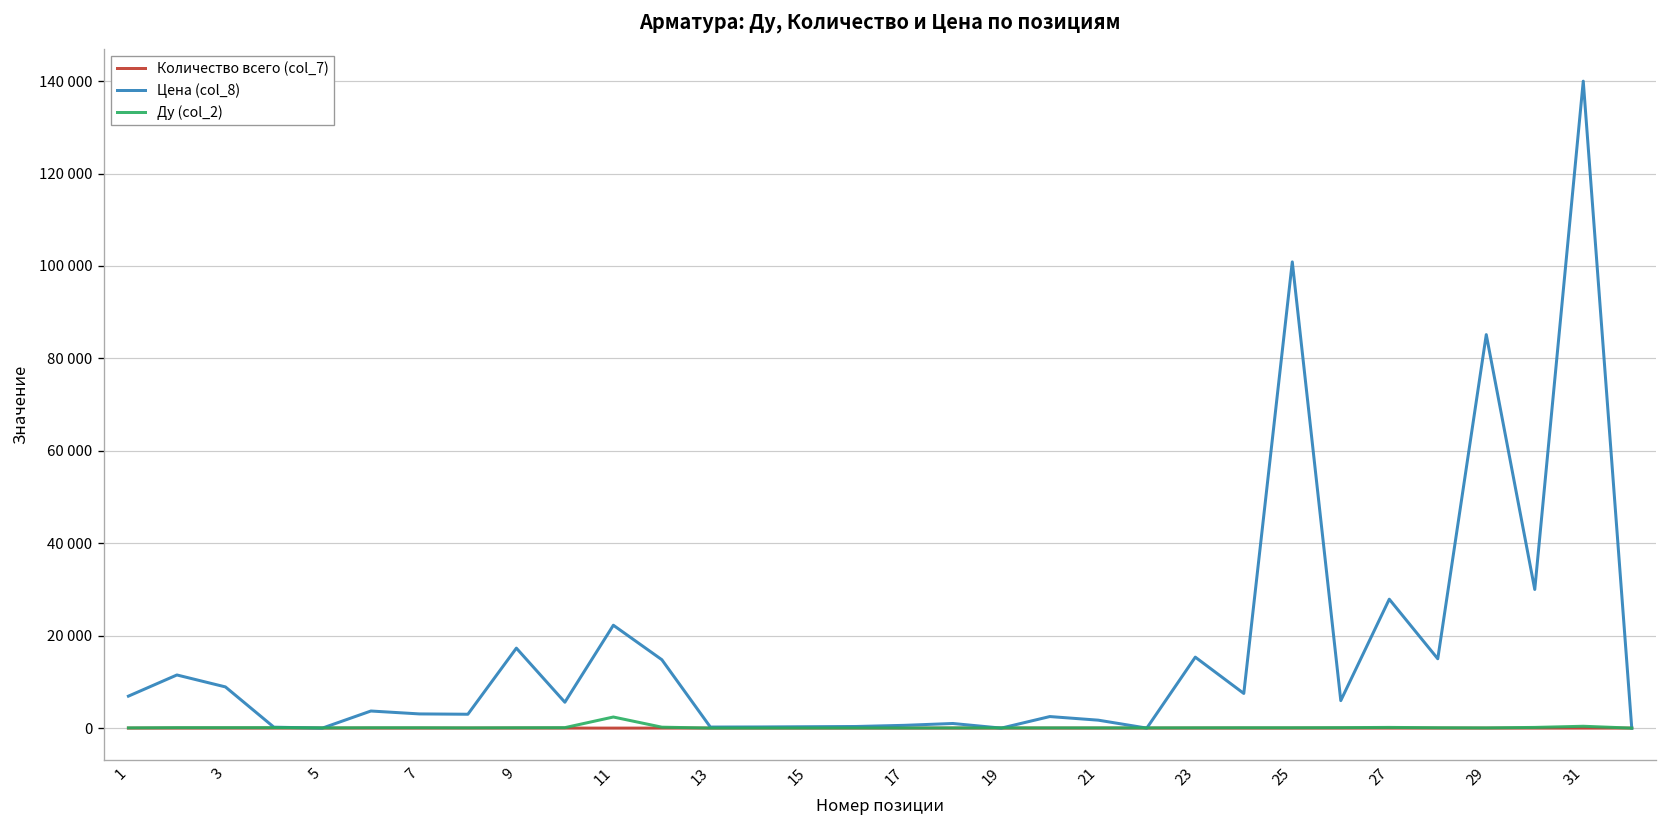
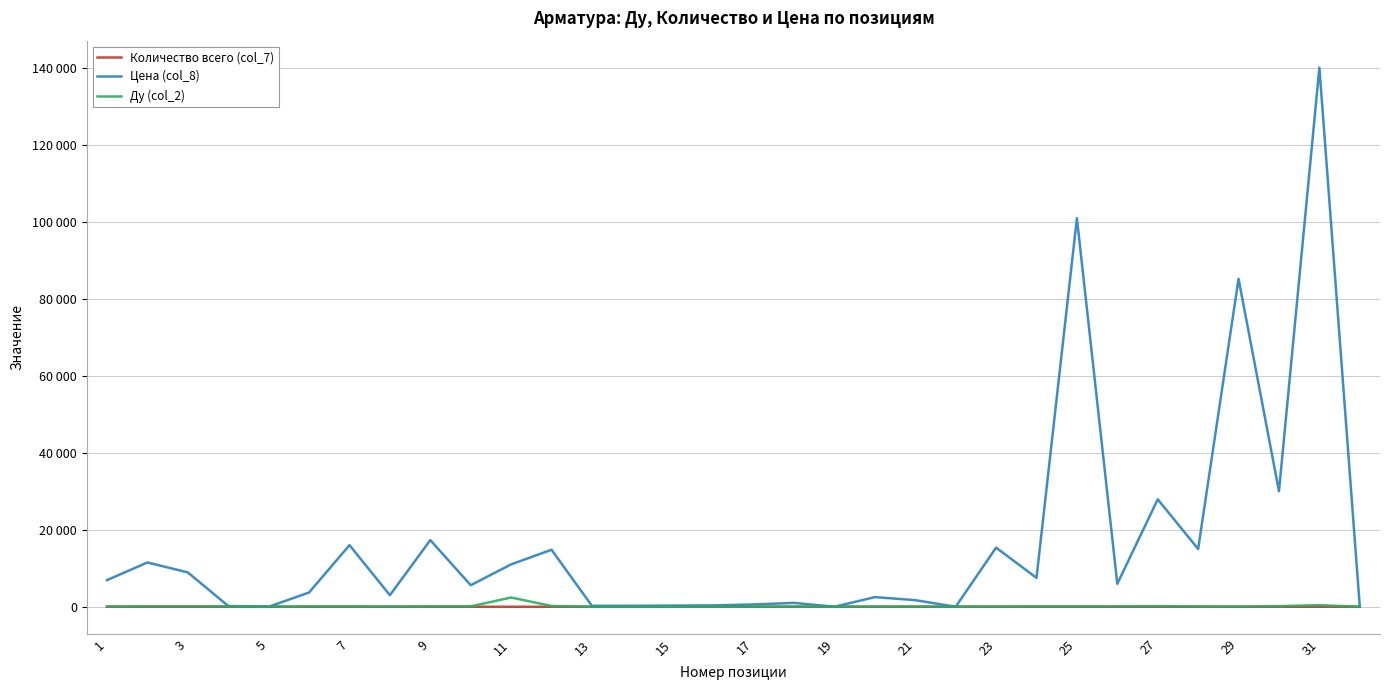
Цена (col_8), 7: 3000 -> 16000
Цена (col_8), 11: 22000 -> 11000
